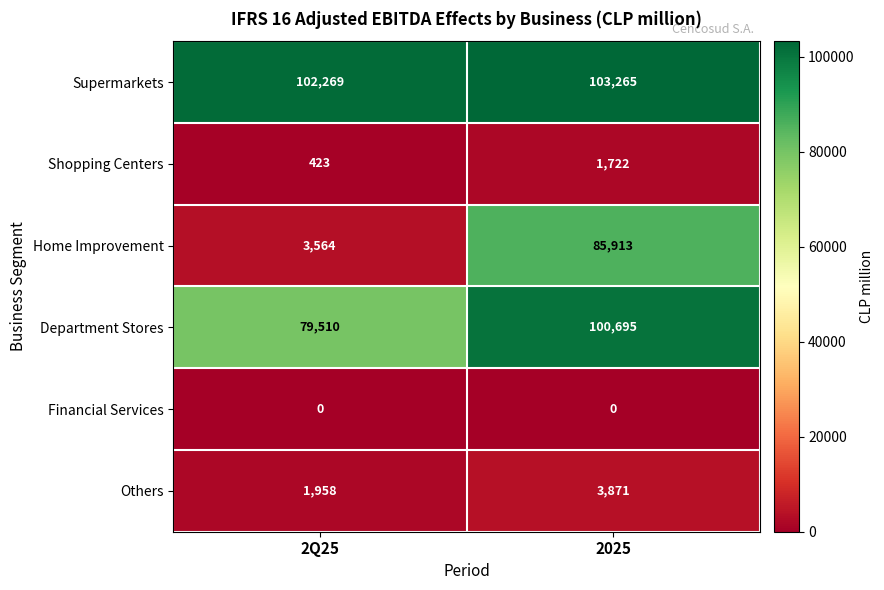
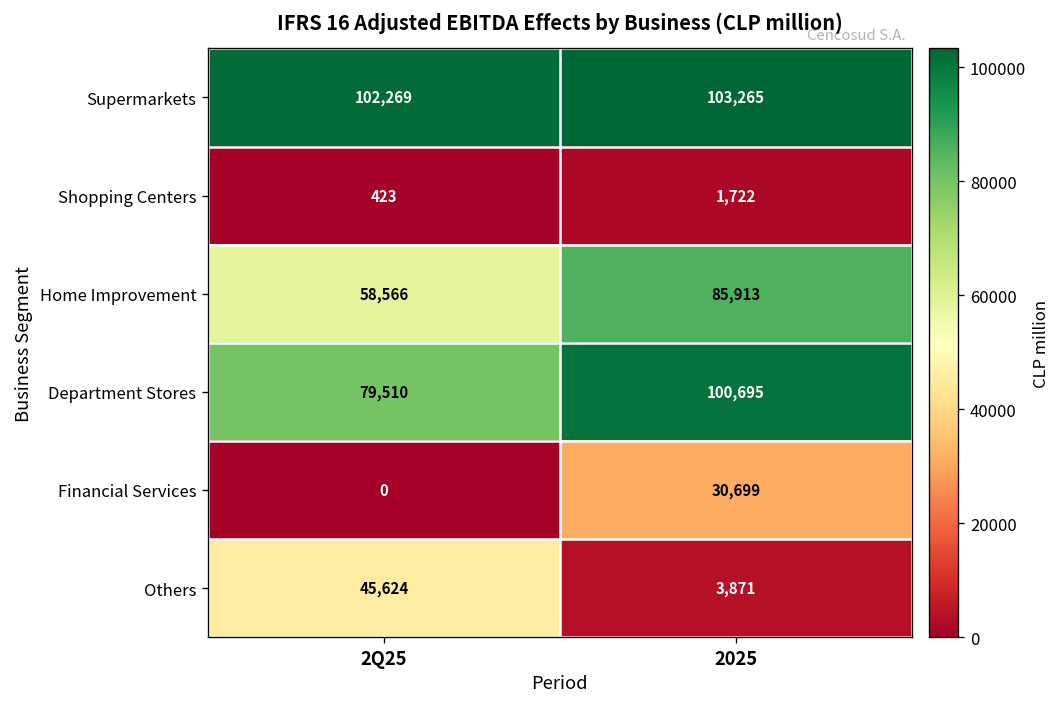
Home Improvement, 2Q25: 3,564 -> 58,566
Financial Services, 2025: 0 -> 30,699
Others, 2Q25: 1,958 -> 45,624
